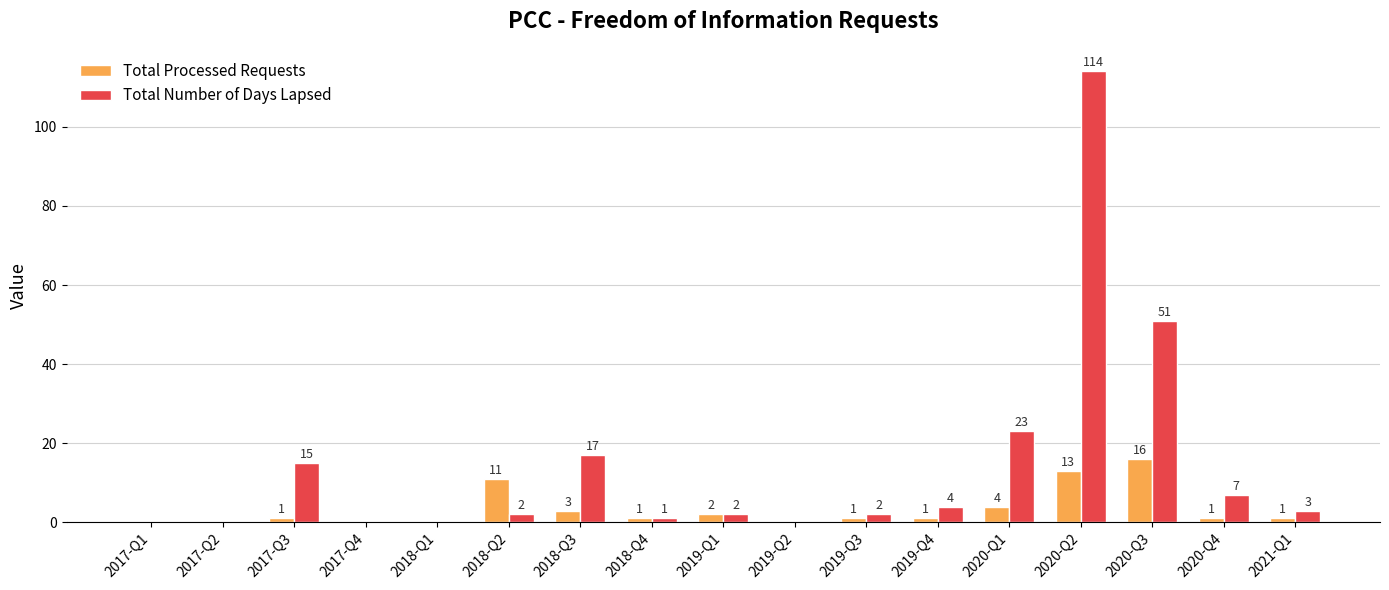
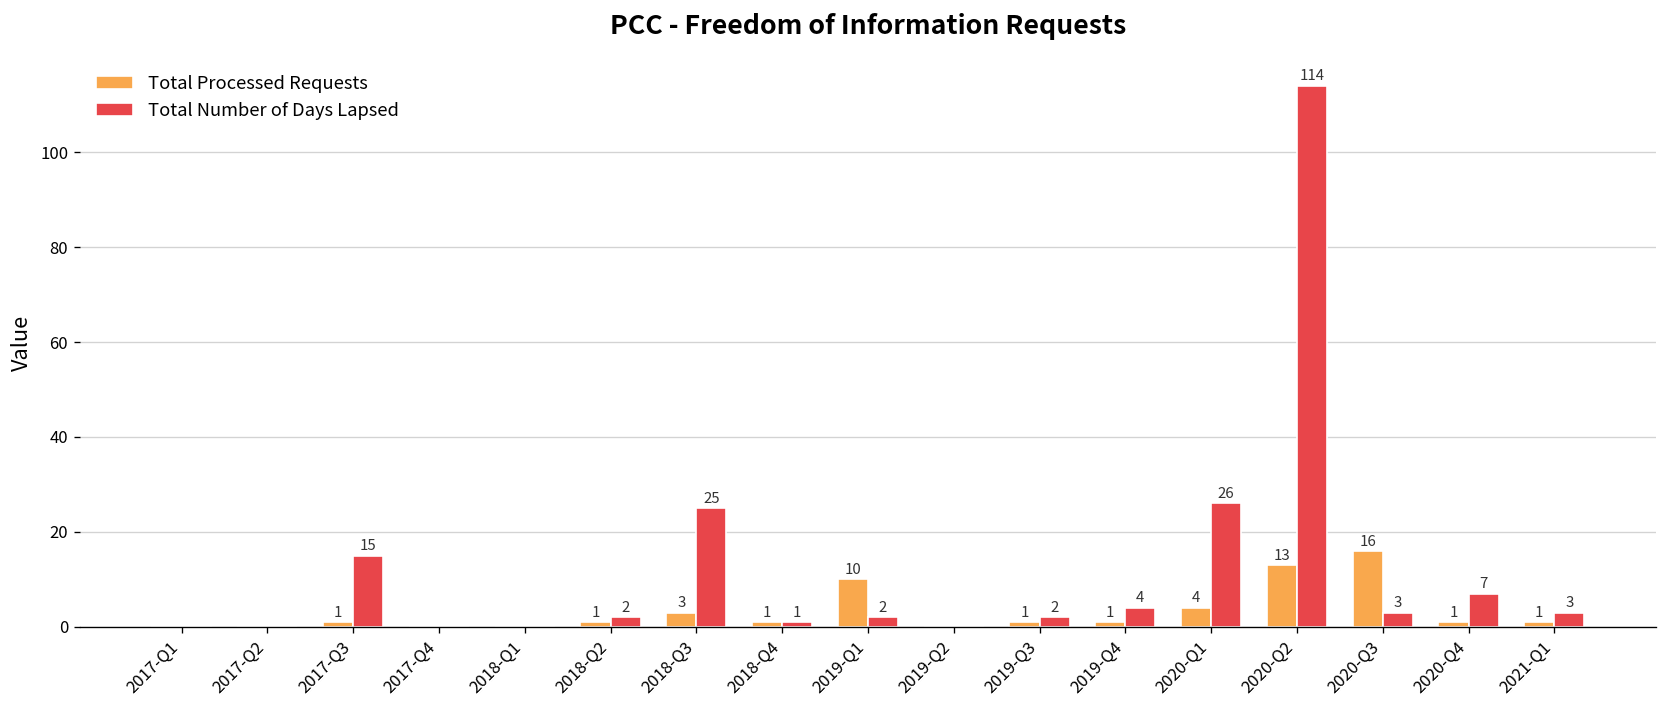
Total Processed Requests, 2018-Q2: 11 -> 1
Total Number of Days Lapsed, 2018-Q3: 17 -> 25
Total Processed Requests, 2019-Q1: 2 -> 10
Total Number of Days Lapsed, 2020-Q1: 23 -> 26
Total Number of Days Lapsed, 2020-Q3: 51 -> 3
